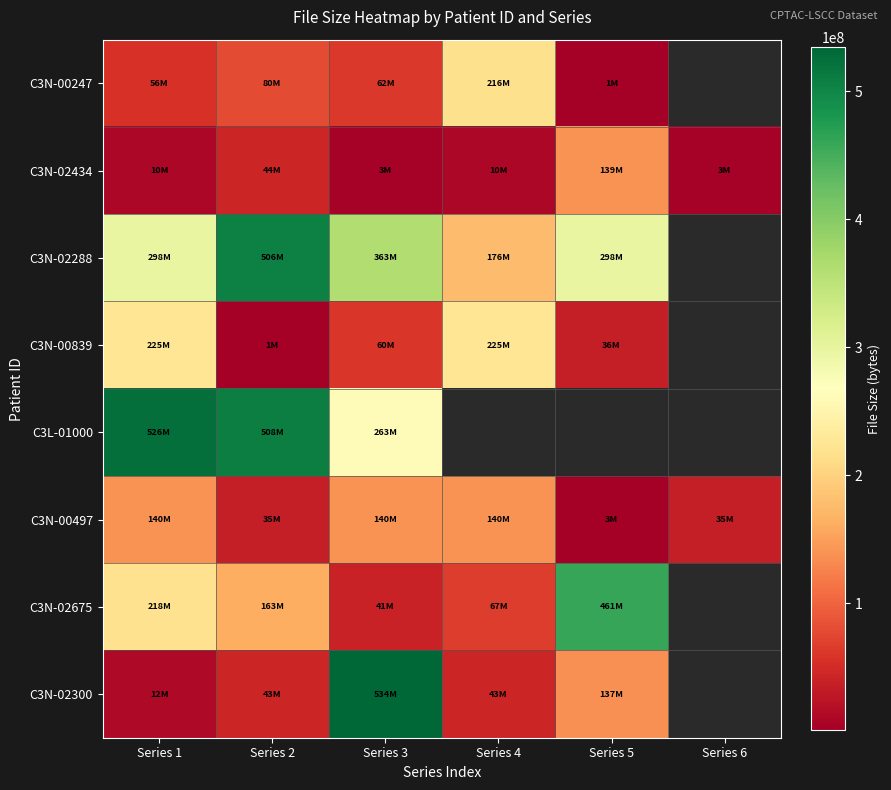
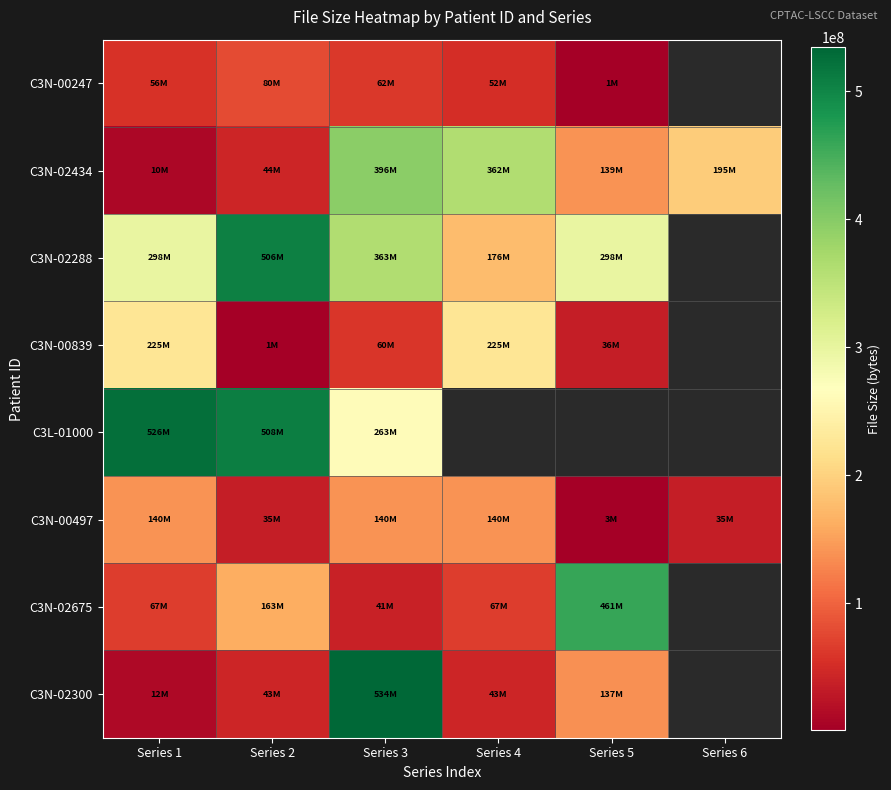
C3N-00247, Series 4: 216M -> 52M
C3N-02434, Series 3: 3M -> 396M
C3N-02434, Series 4: 10M -> 362M
C3N-02434, Series 6: 3M -> 195M
C3N-02675, Series 1: 218M -> 67M
